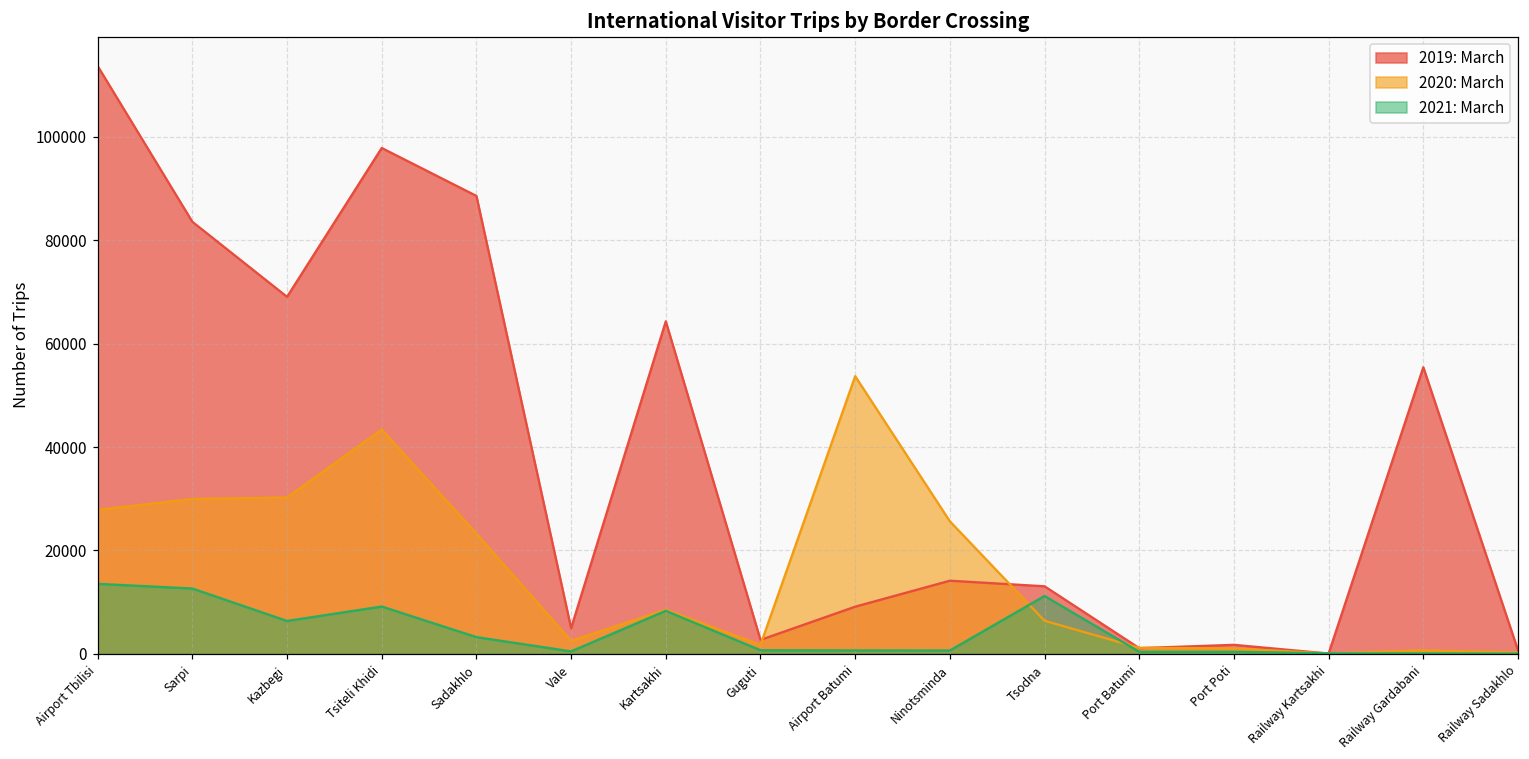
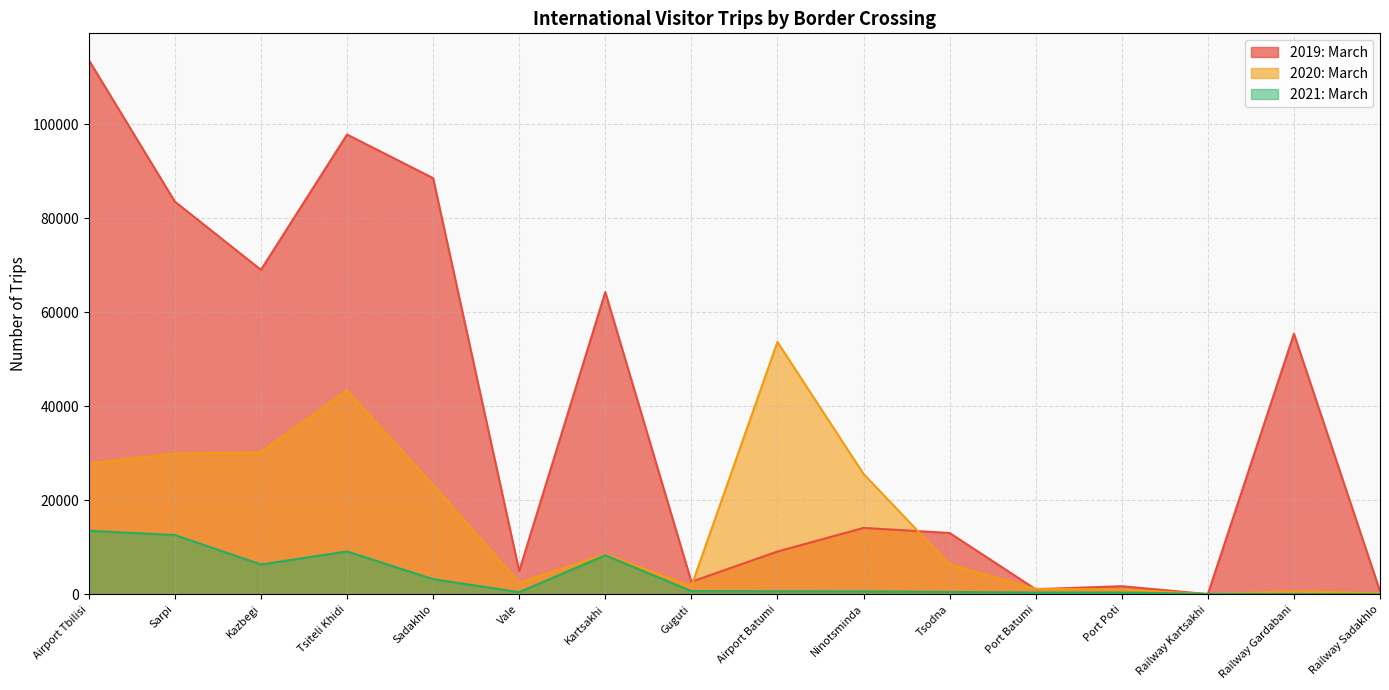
2021: March, Tsodna: 11000 -> 1000
